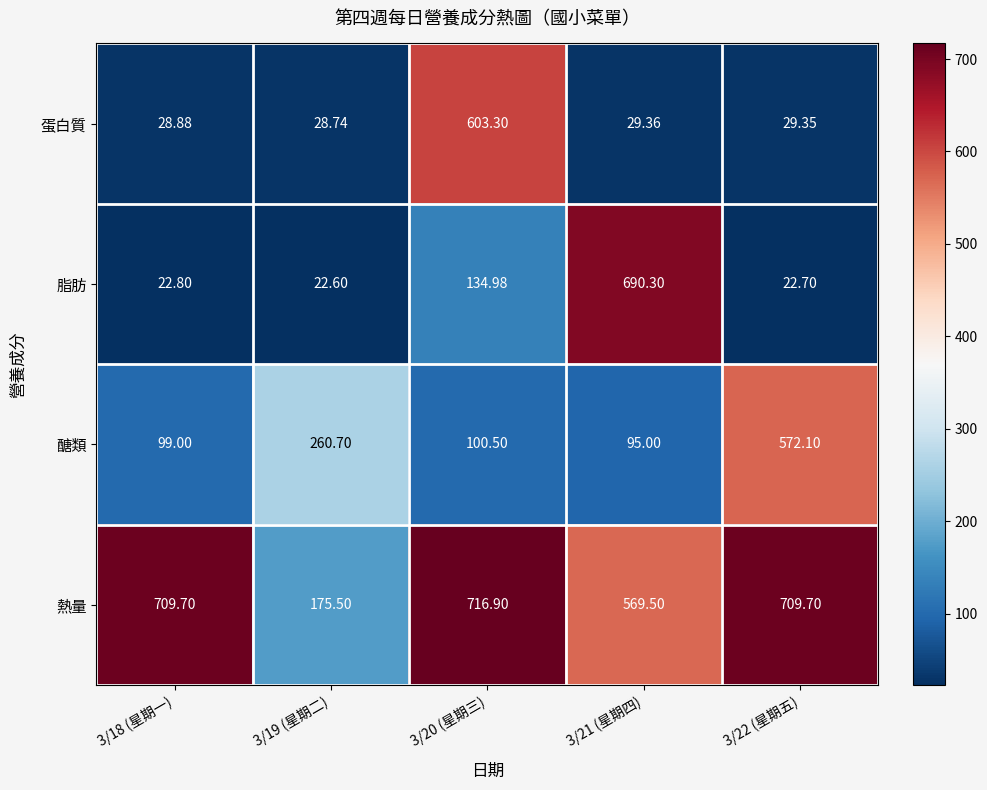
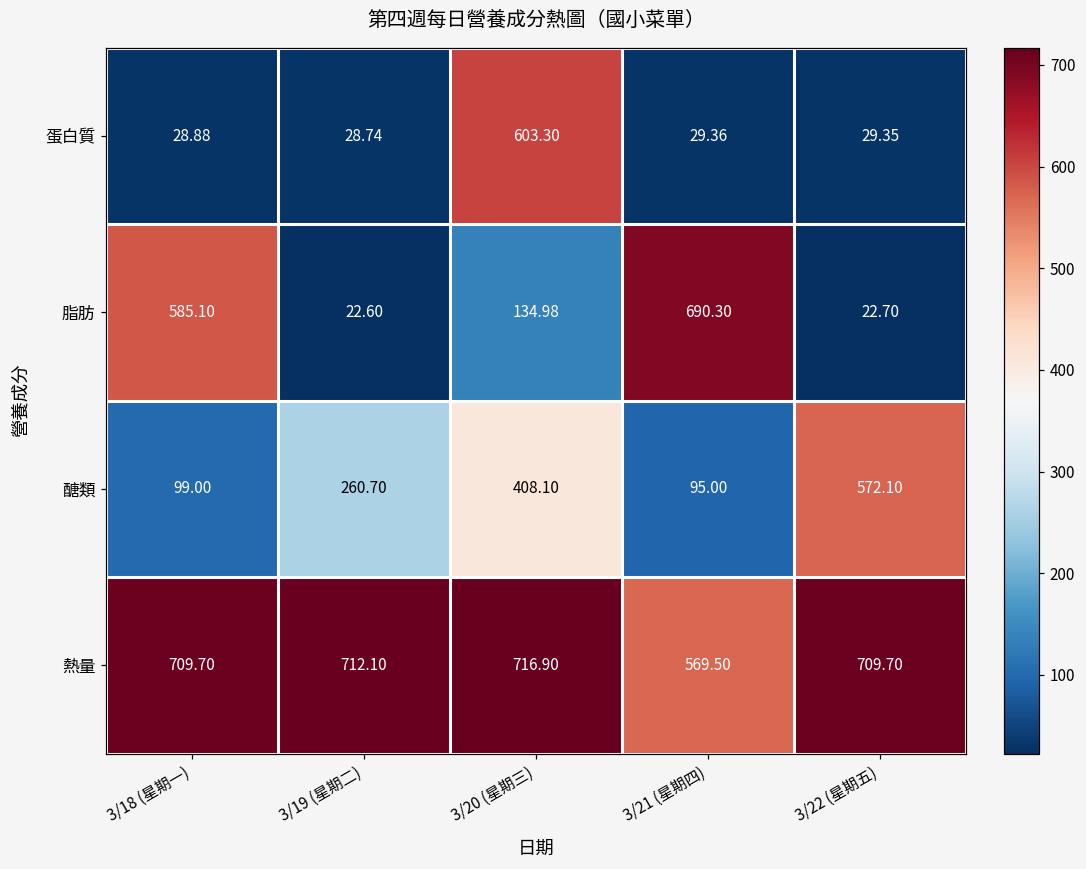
脂肪, 3/18 (星期一): 22.80 -> 585.10
醣類, 3/20 (星期三): 100.50 -> 408.10
熱量, 3/19 (星期二): 175.50 -> 712.10
